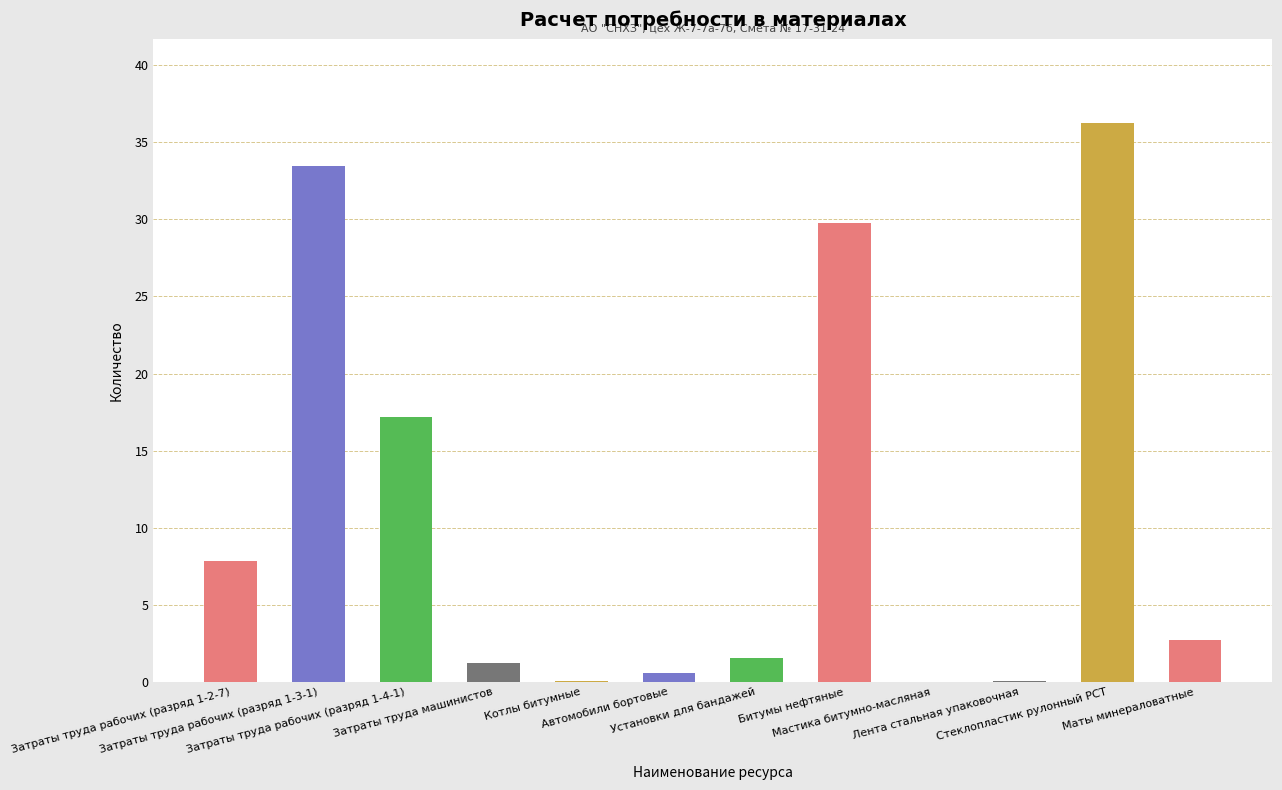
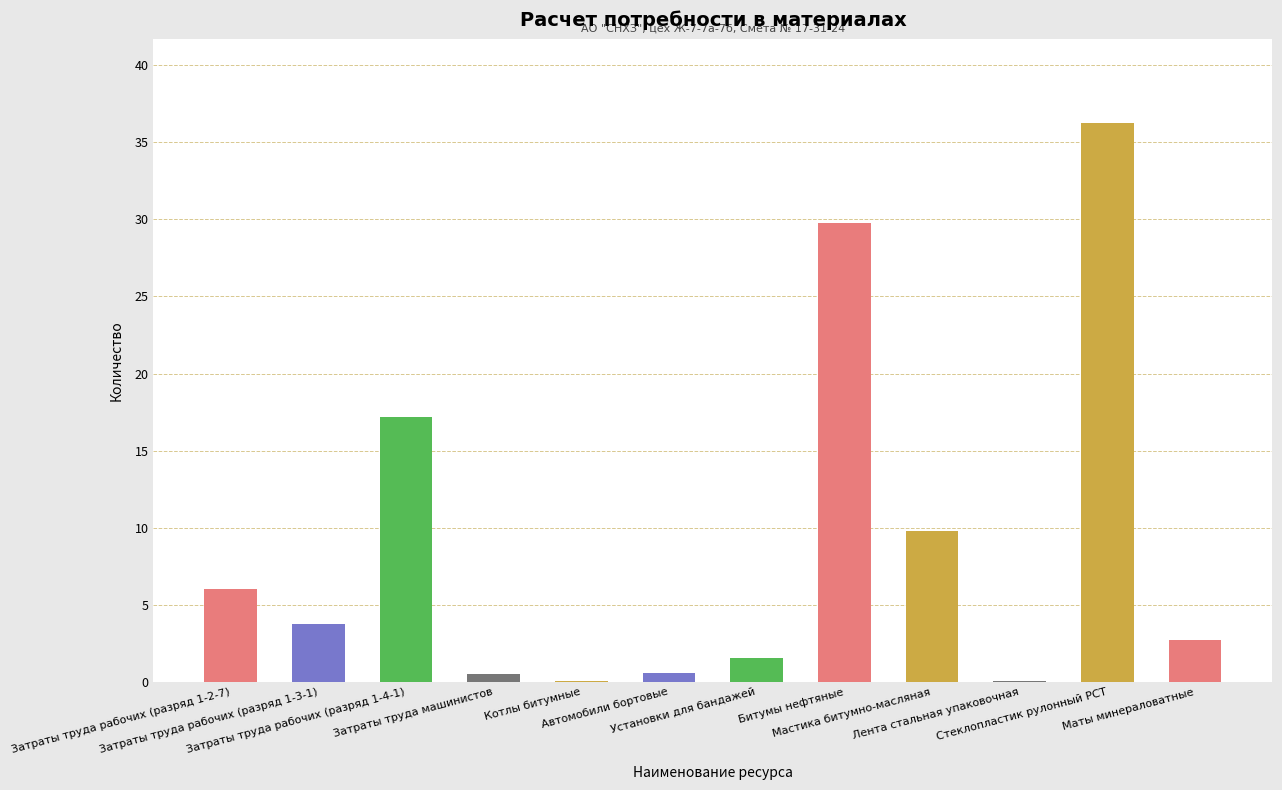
Затраты труда рабочих (разряд 1-2-7): 7.8 -> 6.0
Затраты труда рабочих (разряд 1-3-1): 33.5 -> 3.8
Затраты труда машинистов: 1.2 -> 0.5
Мастика битумно-масляная: 0.0 -> 9.8
